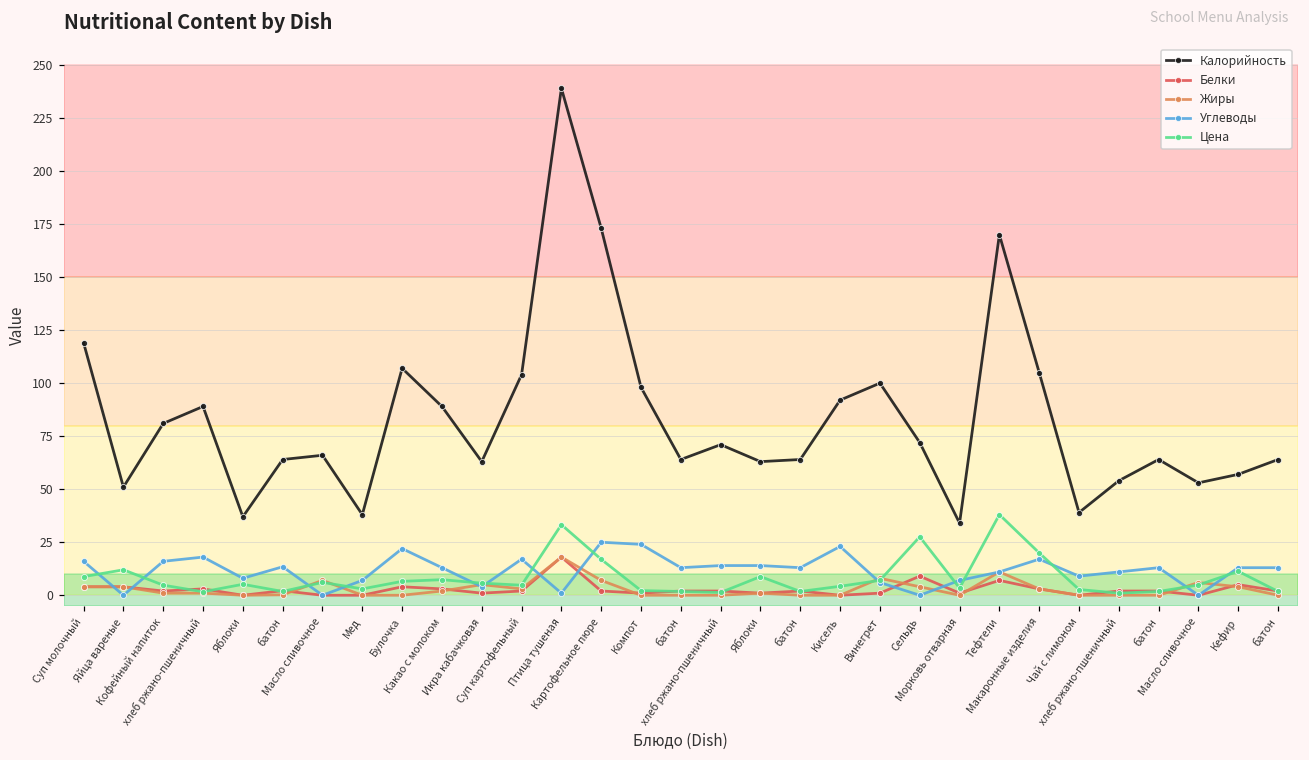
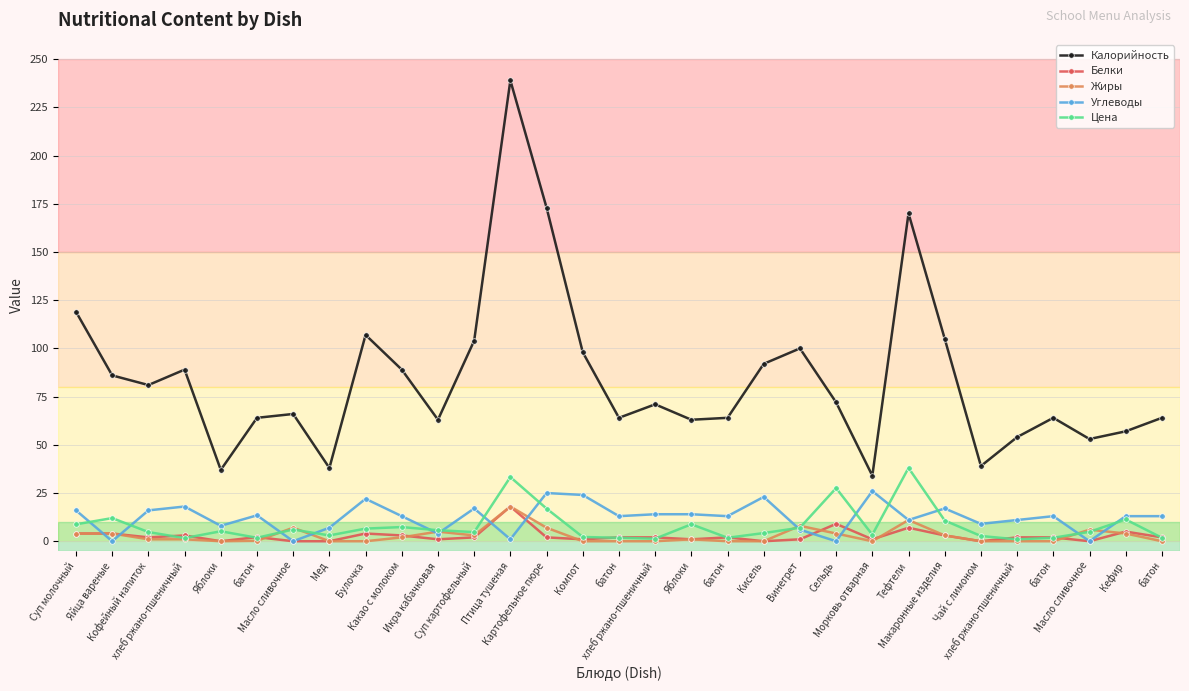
Калорийность, Яйца вареные: 51 -> 86
Углеводы, Морковь отварная: 7 -> 26
Цена, Макаронные изделия: 20 -> 11
